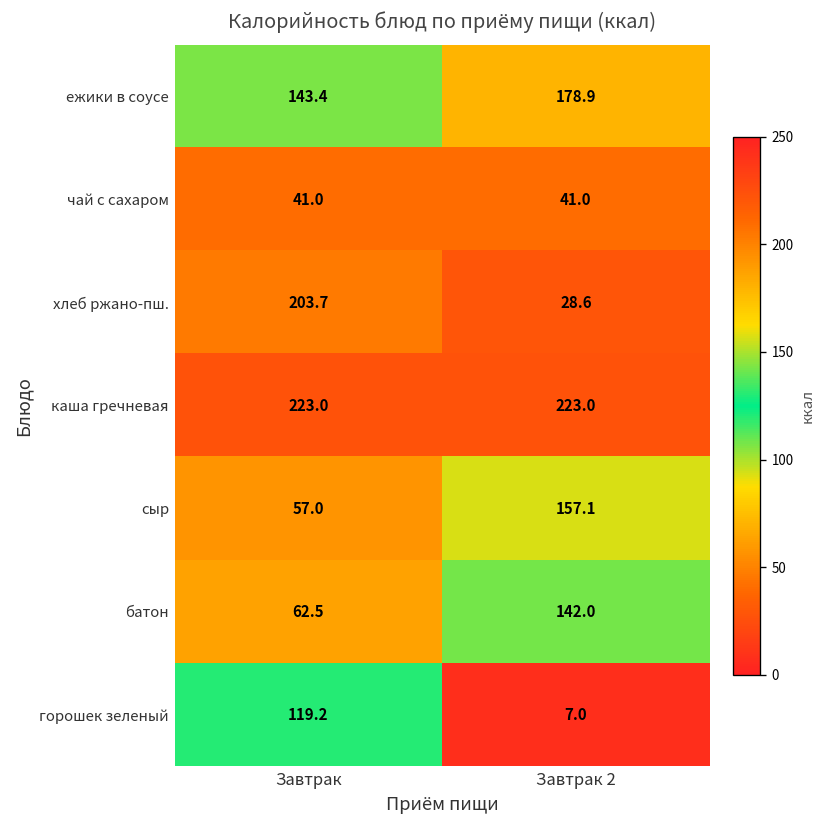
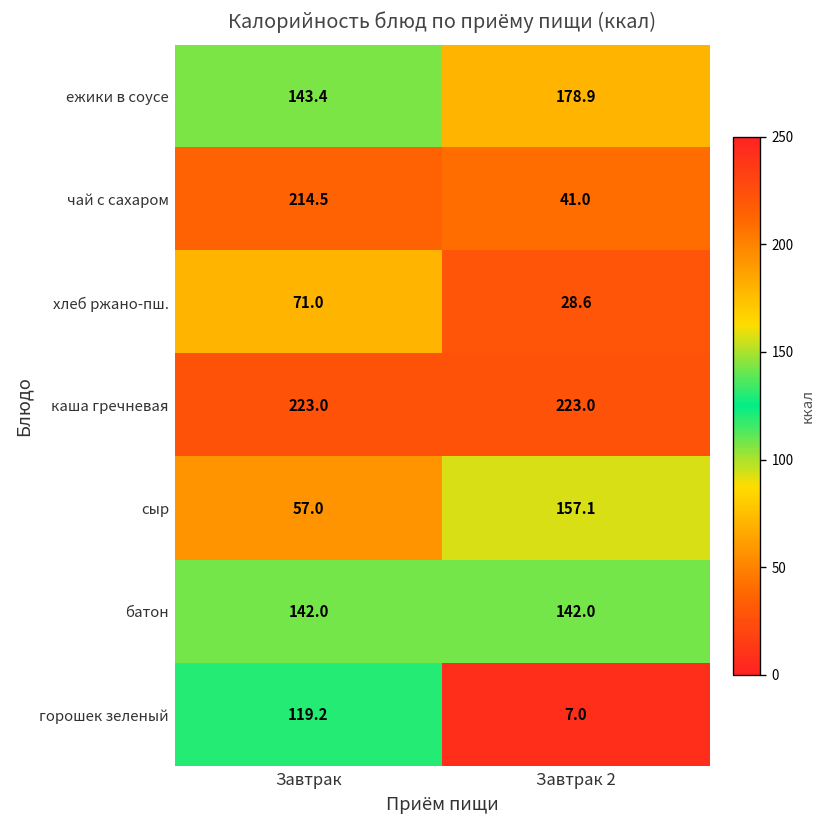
чай с сахаром, Завтрак: 41.0 -> 214.5
хлеб ржано-пш., Завтрак: 203.7 -> 71.0
батон, Завтрак: 62.5 -> 142.0
